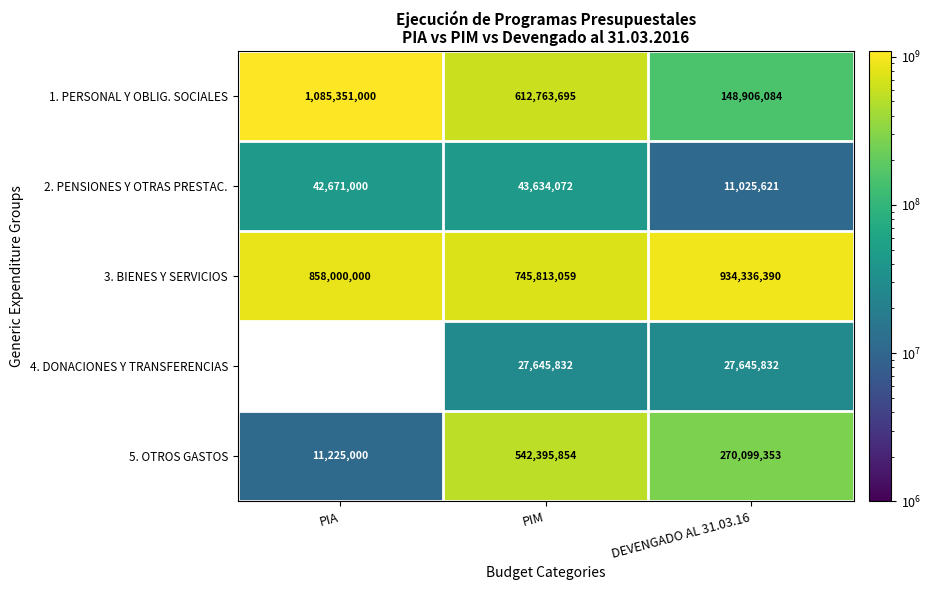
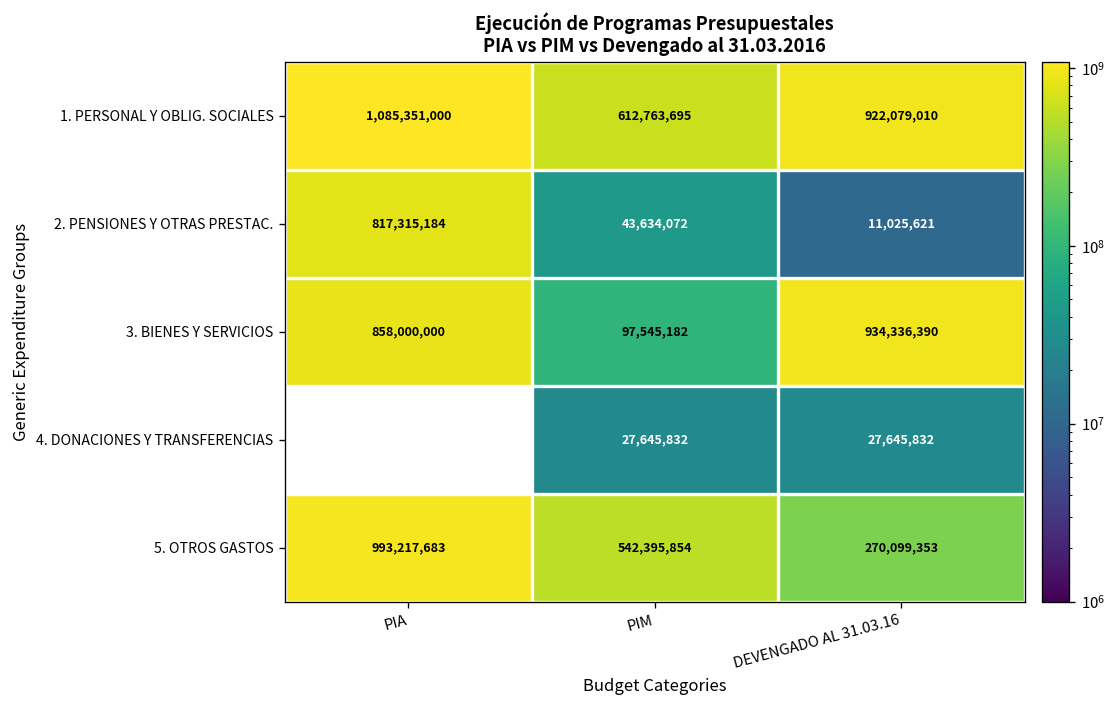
1. PERSONAL Y OBLIG. SOCIALES, DEVENGADO AL 31.03.16: 148,906,084 -> 922,079,010
2. PENSIONES Y OTRAS PRESTAC., PIA: 42,671,000 -> 817,315,184
3. BIENES Y SERVICIOS, PIM: 745,813,059 -> 97,545,182
5. OTROS GASTOS, PIA: 11,225,000 -> 993,217,683
